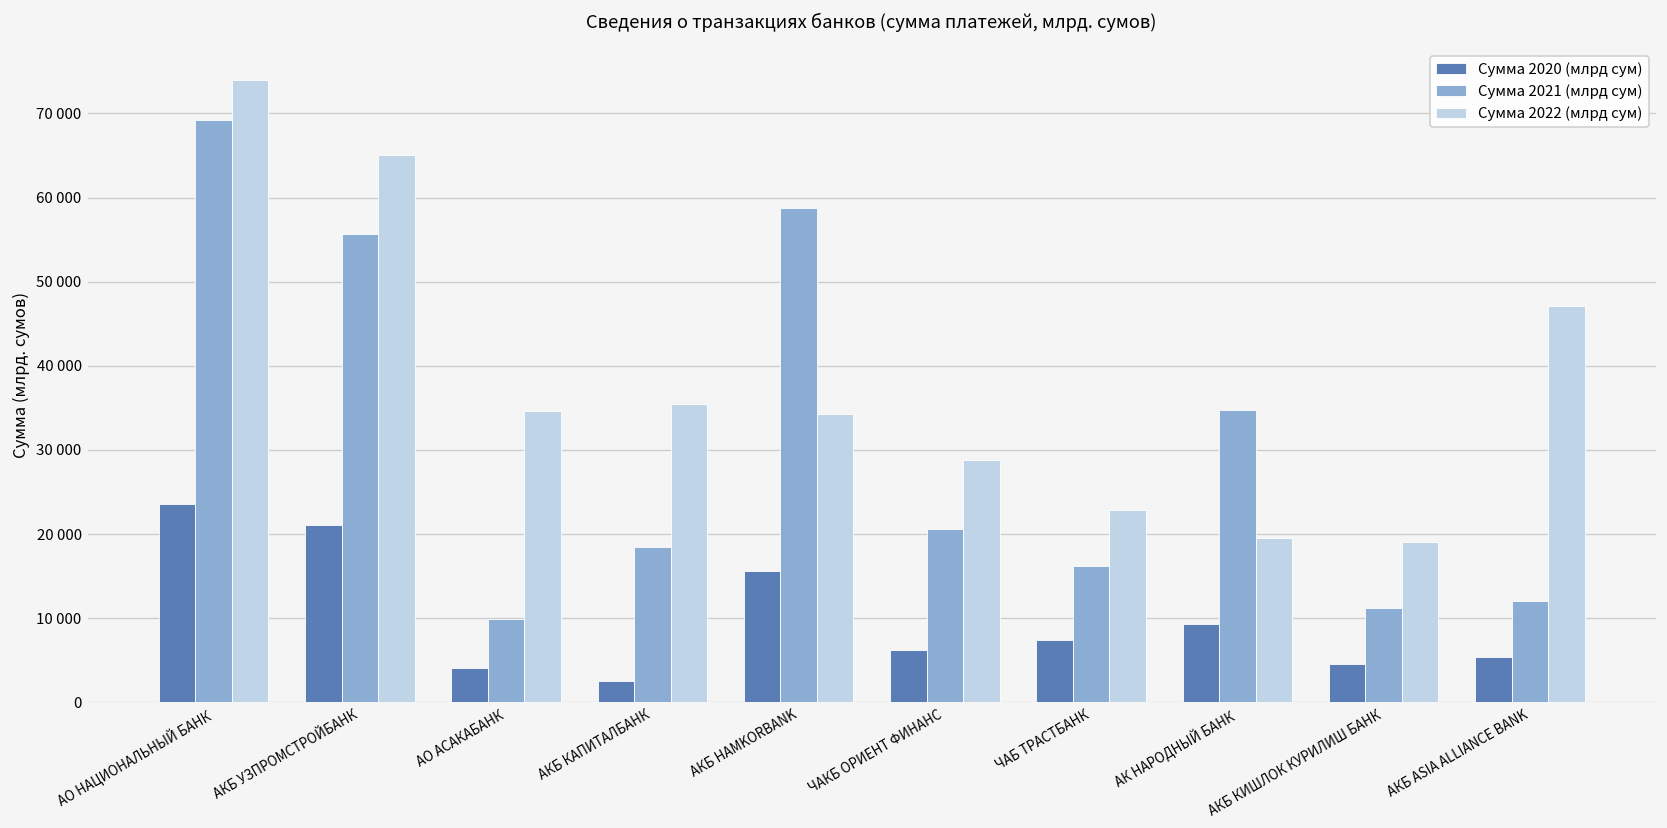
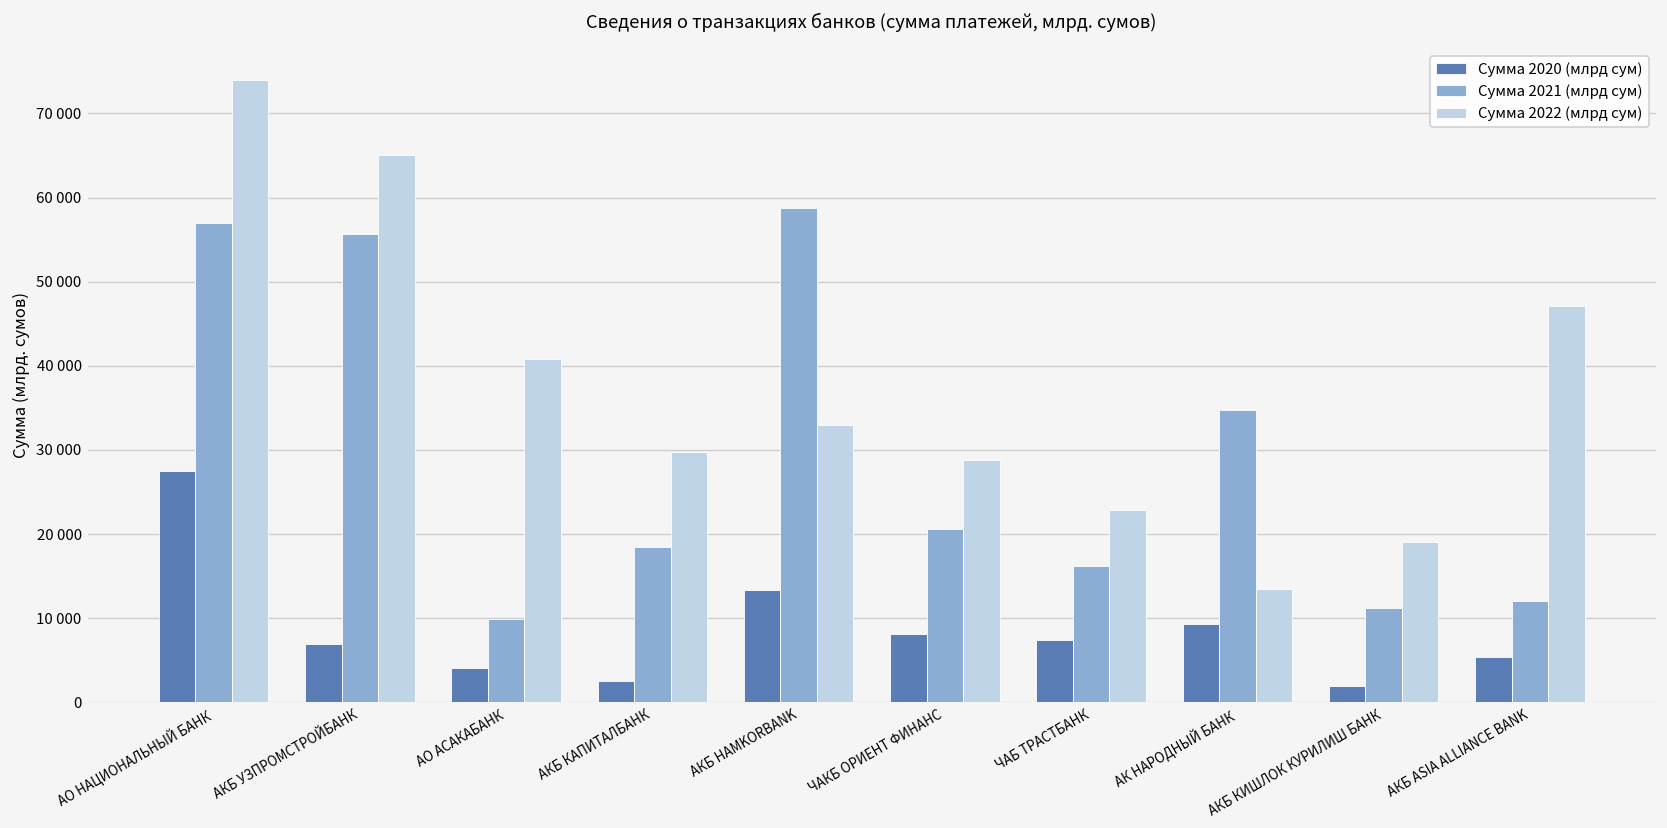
Сумма 2020 (млрд сум), АО НАЦИОНАЛЬНЫЙ БАНК: 24000 -> 27000
Сумма 2021 (млрд сум), АО НАЦИОНАЛЬНЫЙ БАНК: 69000 -> 57000
Сумма 2020 (млрд сум), АКБ УЗПРОМСТРОЙБАНК: 21000 -> 7000
Сумма 2022 (млрд сум), АО АСАКАБАНК: 35000 -> 41000
Сумма 2022 (млрд сум), АКБ КАПИТАЛБАНК: 35000 -> 30000
Сумма 2020 (млрд сум), АКБ HAMKORBANK: 16000 -> 13000
Сумма 2022 (млрд сум), АКБ HAMKORBANK: 34000 -> 33000
Сумма 2020 (млрд сум), ЧАКБ ОРИЕНТ ФИНАНС: 6000 -> 8000
Сумма 2022 (млрд сум), АК НАРОДНЫЙ БАНК: 20000 -> 13000
Сумма 2020 (млрд сум), АКБ КИШЛОК КУРИЛИШ БАНК: 5000 -> 2000
